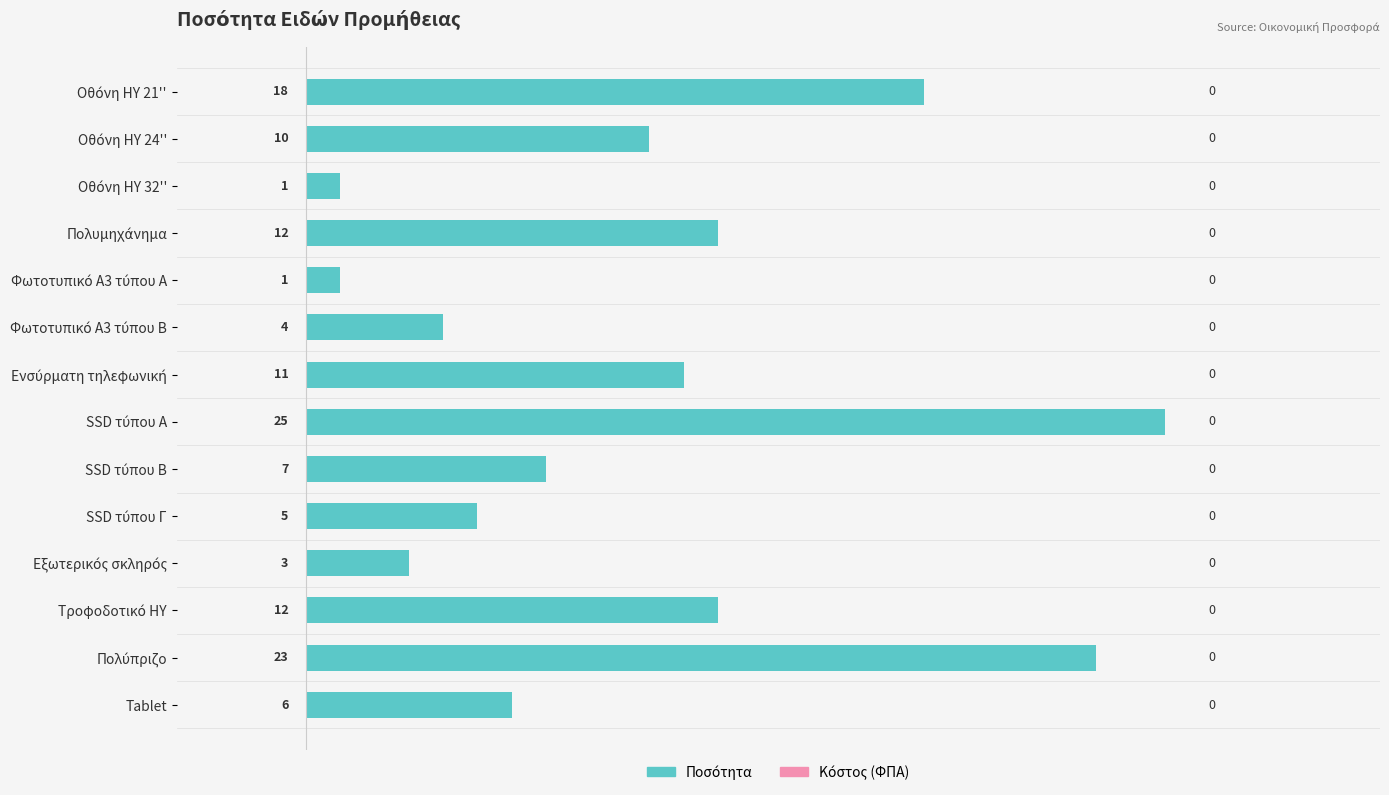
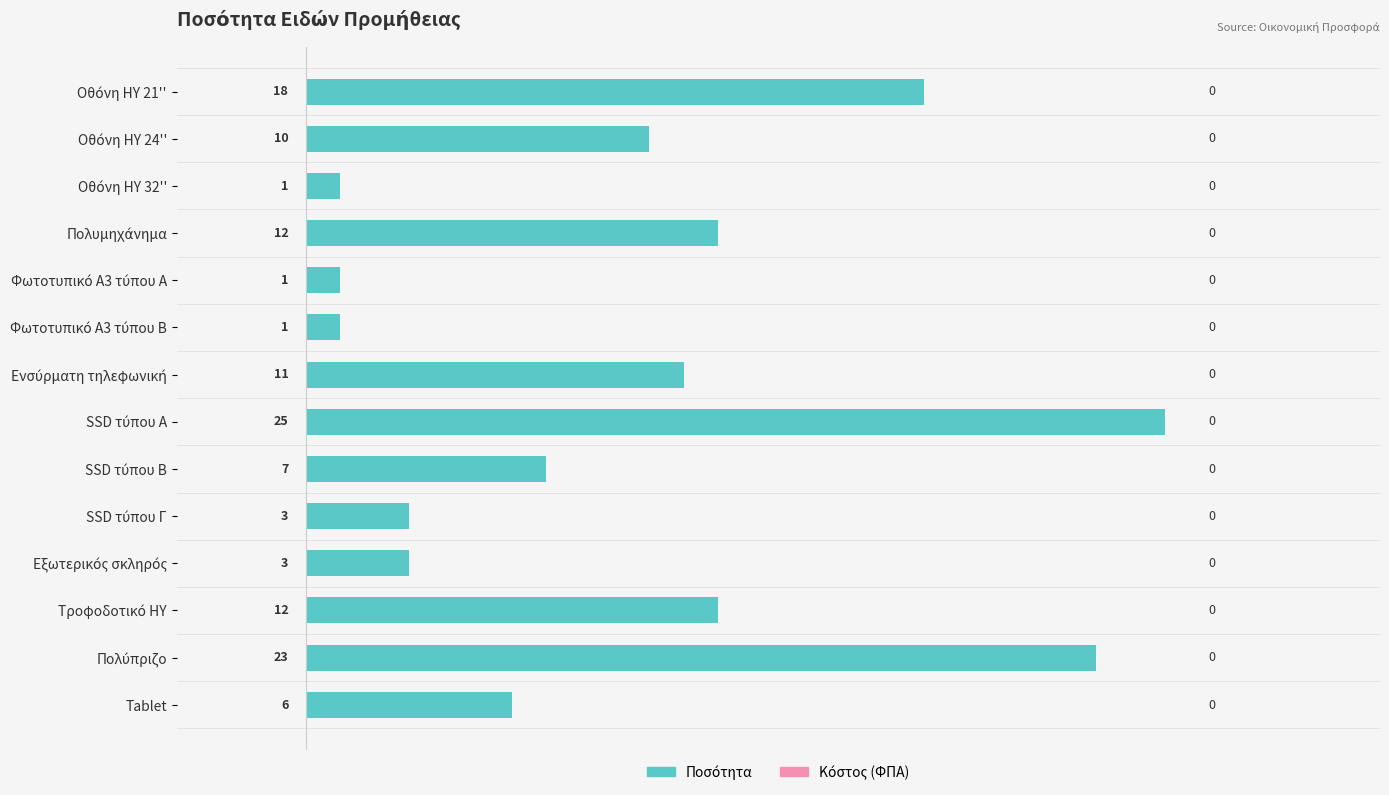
Ποσότητα, Φωτοτυπικό Α3 τύπου Β: 4 -> 1
Ποσότητα, SSD τύπου Γ: 5 -> 3
